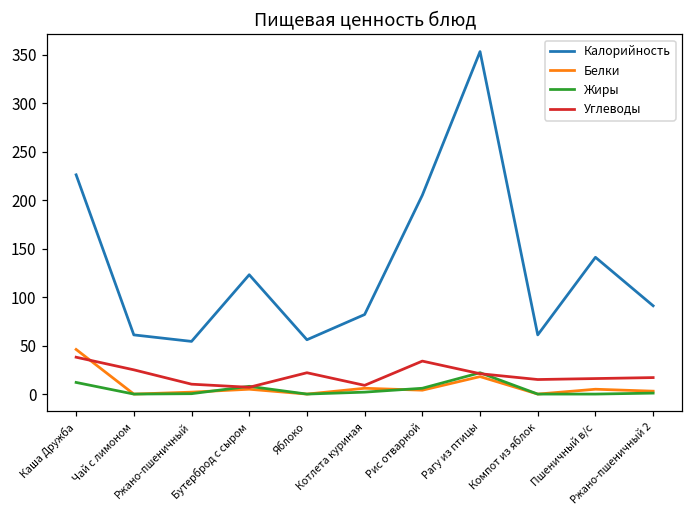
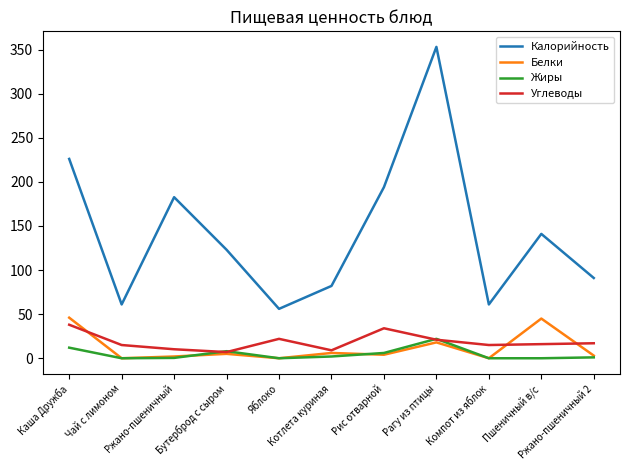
Углеводы, Чай с лимоном: 30 -> 20
Калорийность, Ржано-пшеничный: 50 -> 180
Калорийность, Рис отварной: 210 -> 190
Белки, Пшеничный в/с: 10 -> 50
